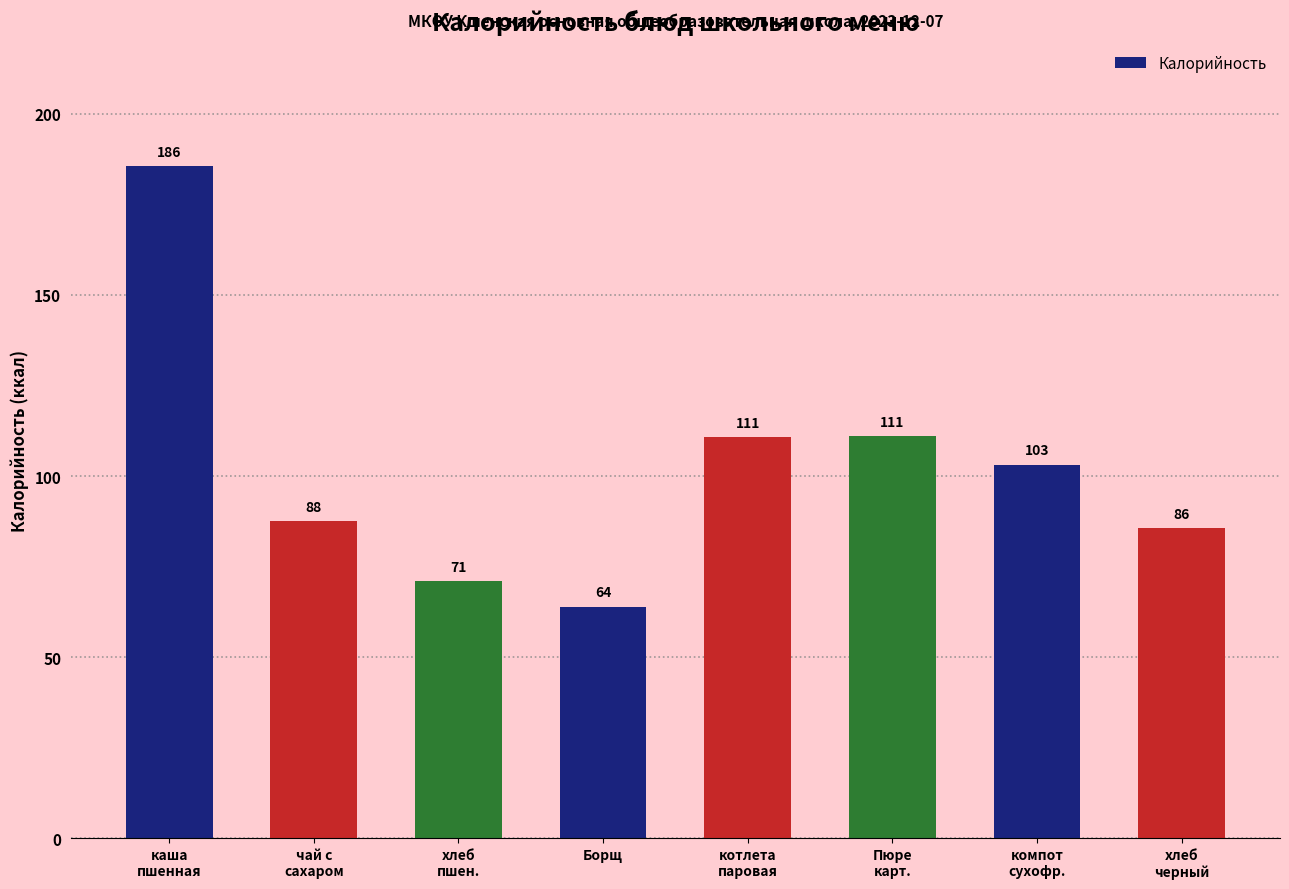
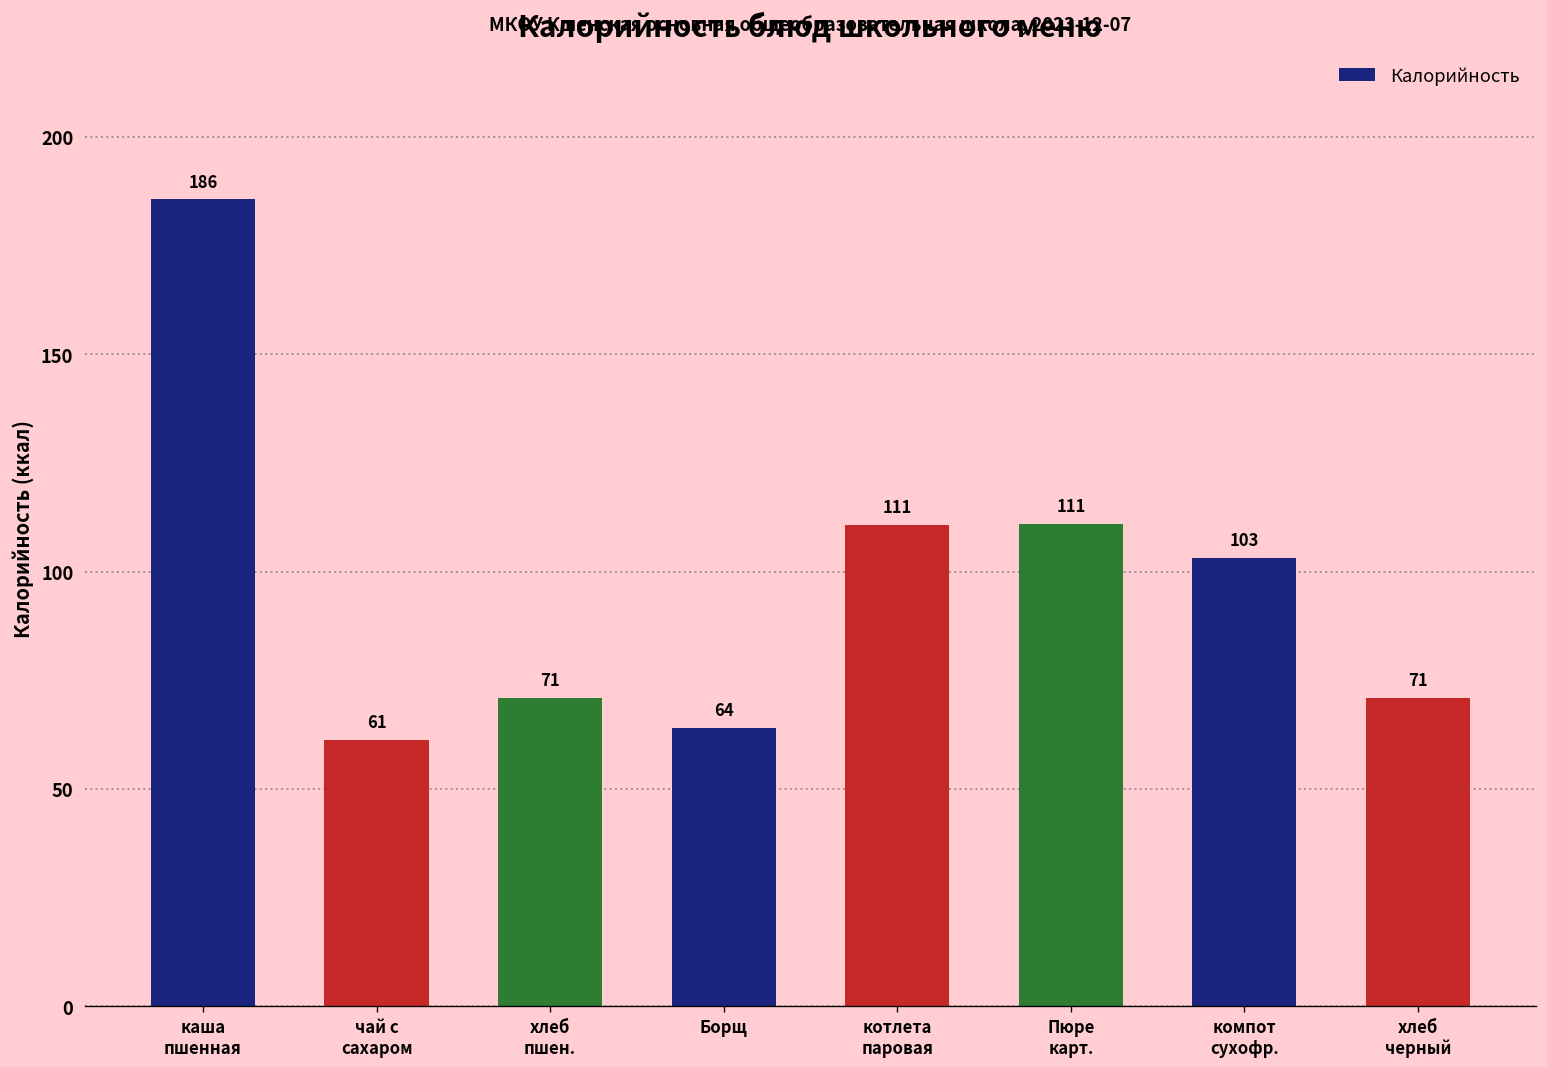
чай с сахаром: 88 -> 61
хлеб черный: 86 -> 71
